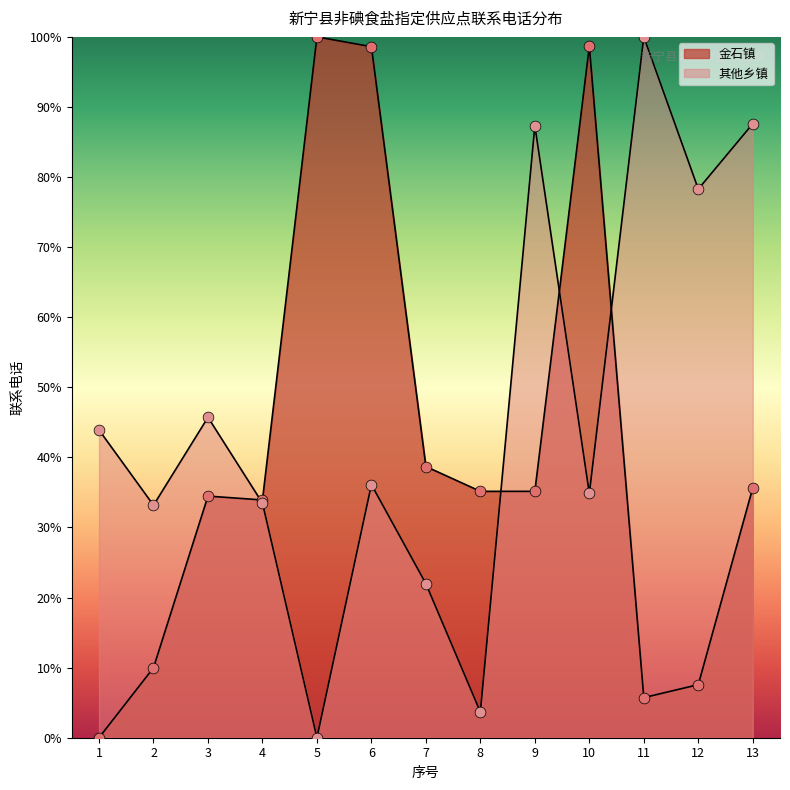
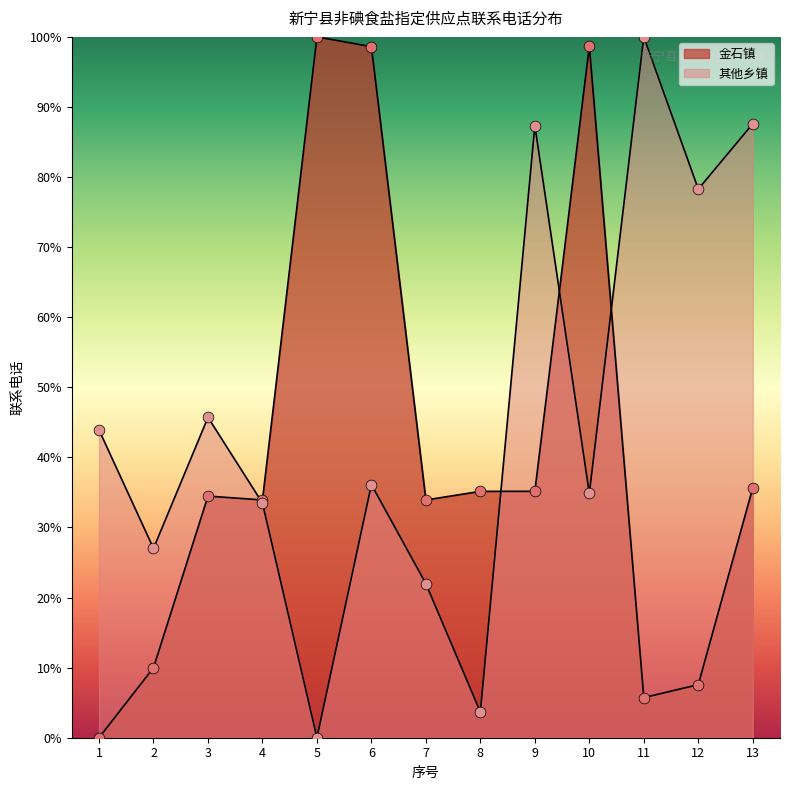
其他乡镇, 2: 33% -> 27%
金石镇, 7: 39% -> 34%
